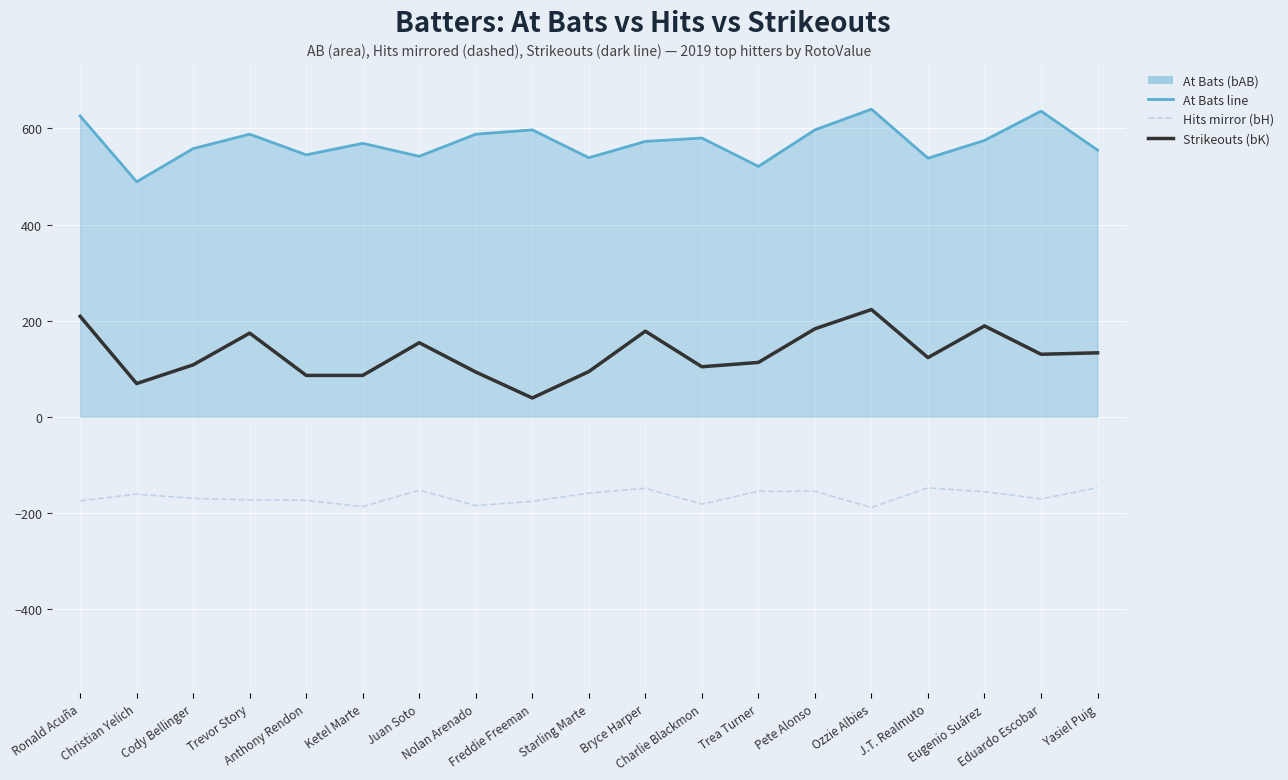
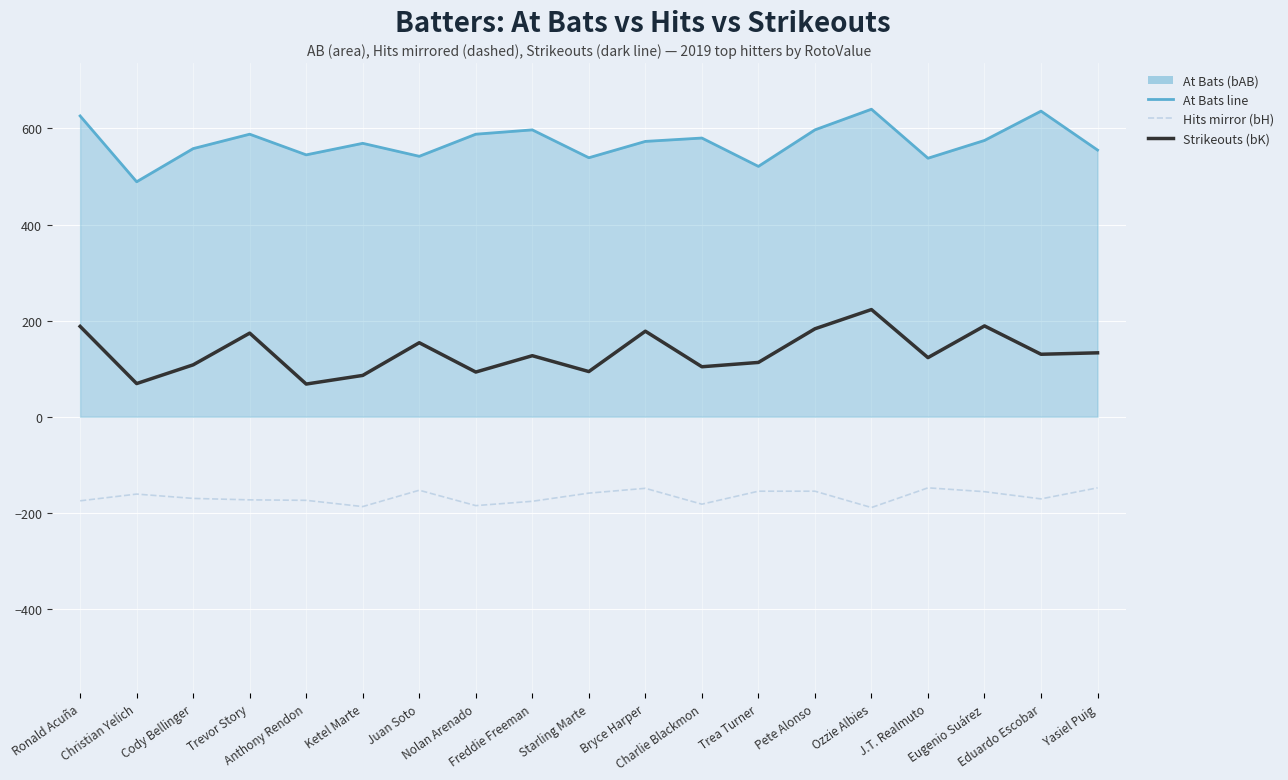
Strikeouts (bK), Ronald Acuña: 210 -> 190
Strikeouts (bK), Anthony Rendon: 90 -> 70
Strikeouts (bK), Freddie Freeman: 40 -> 130
